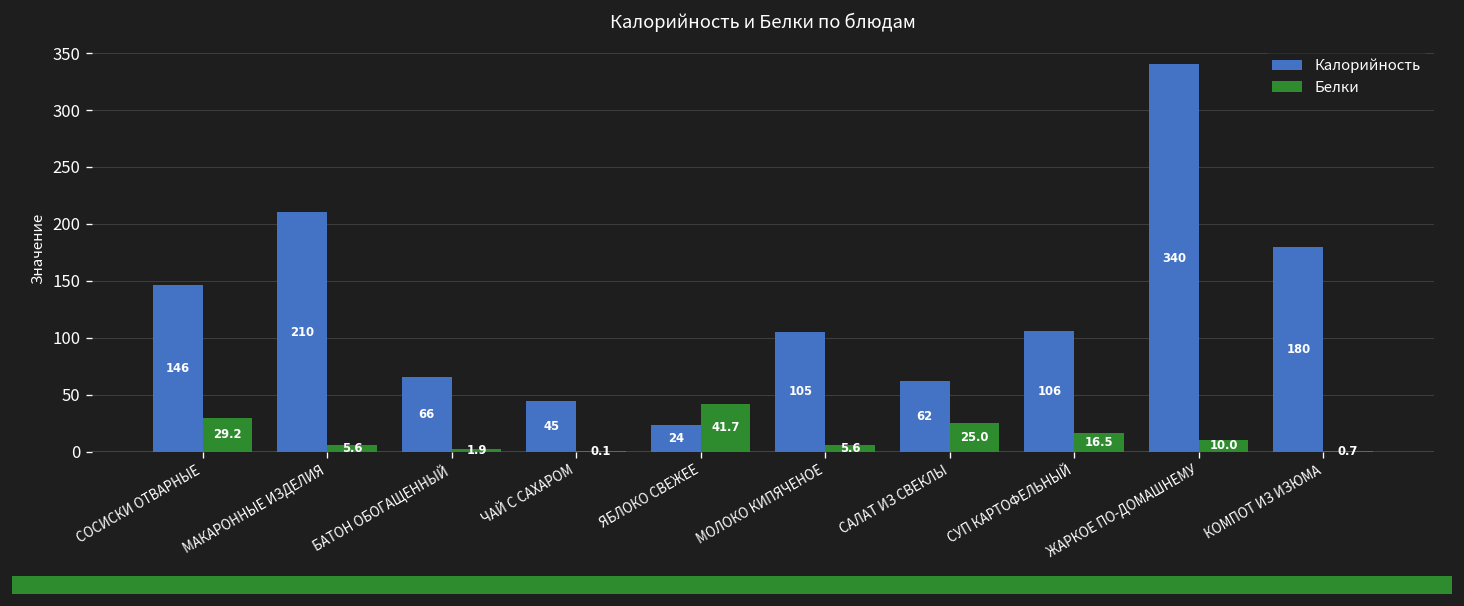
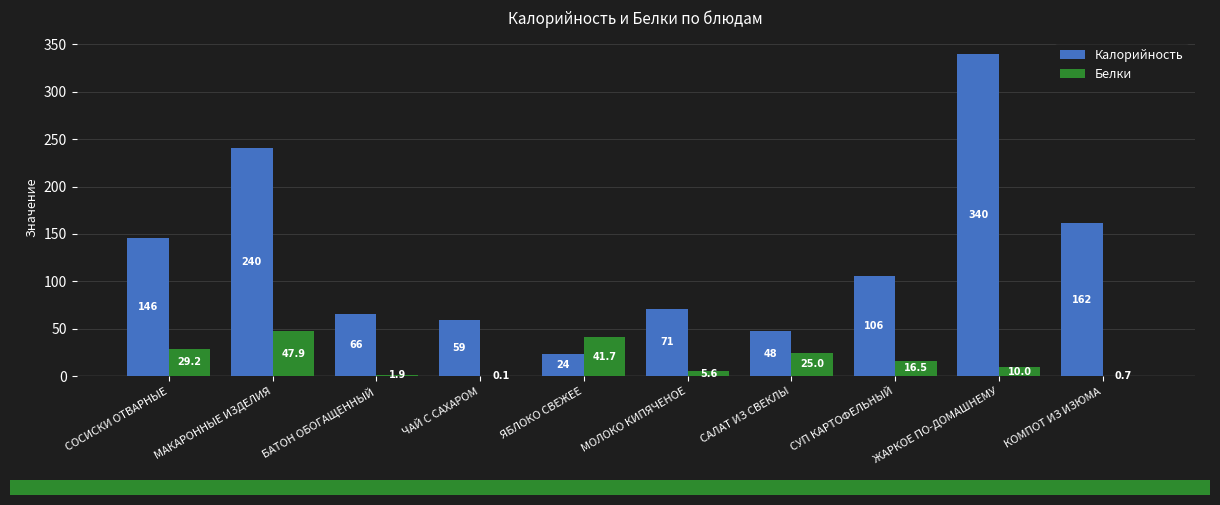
Калорийность, МАКАРОННЫЕ ИЗДЕЛИЯ: 210 -> 240
Белки, МАКАРОННЫЕ ИЗДЕЛИЯ: 5.6 -> 47.9
Калорийность, ЧАЙ С САХАРОМ: 45 -> 59
Калорийность, МОЛОКО КИПЯЧЕНОЕ: 105 -> 71
Калорийность, САЛАТ ИЗ СВЕКЛЫ: 62 -> 48
Калорийность, КОМПОТ ИЗ ИЗЮМА: 180 -> 162
